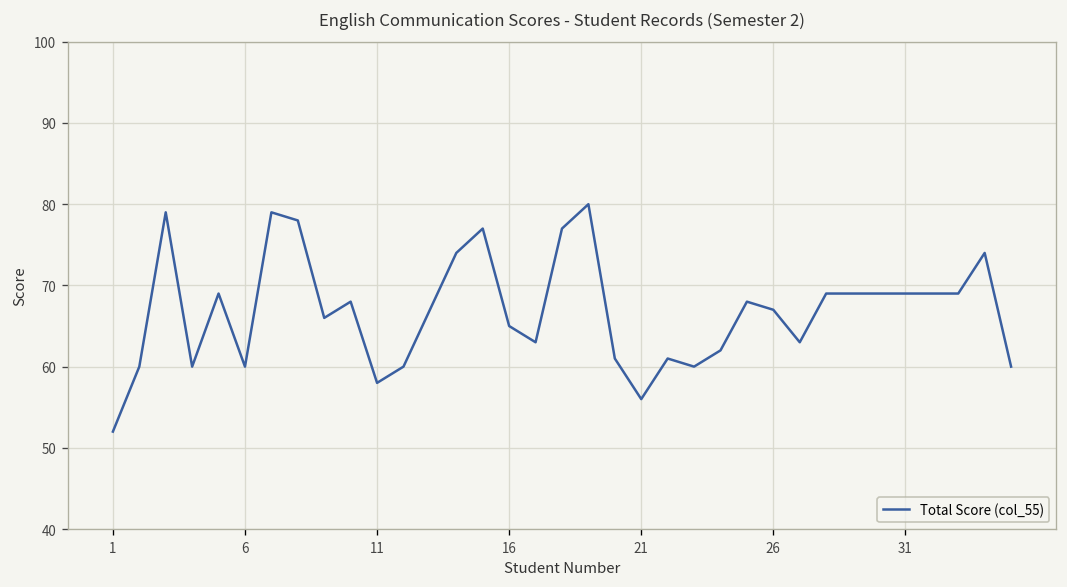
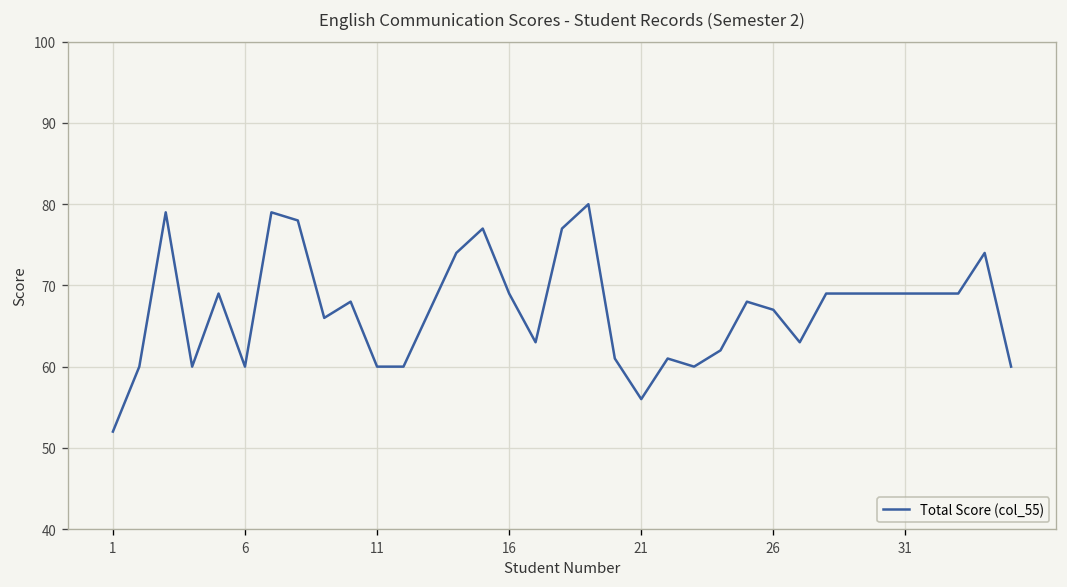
11: 58 -> 60
16: 65 -> 69
